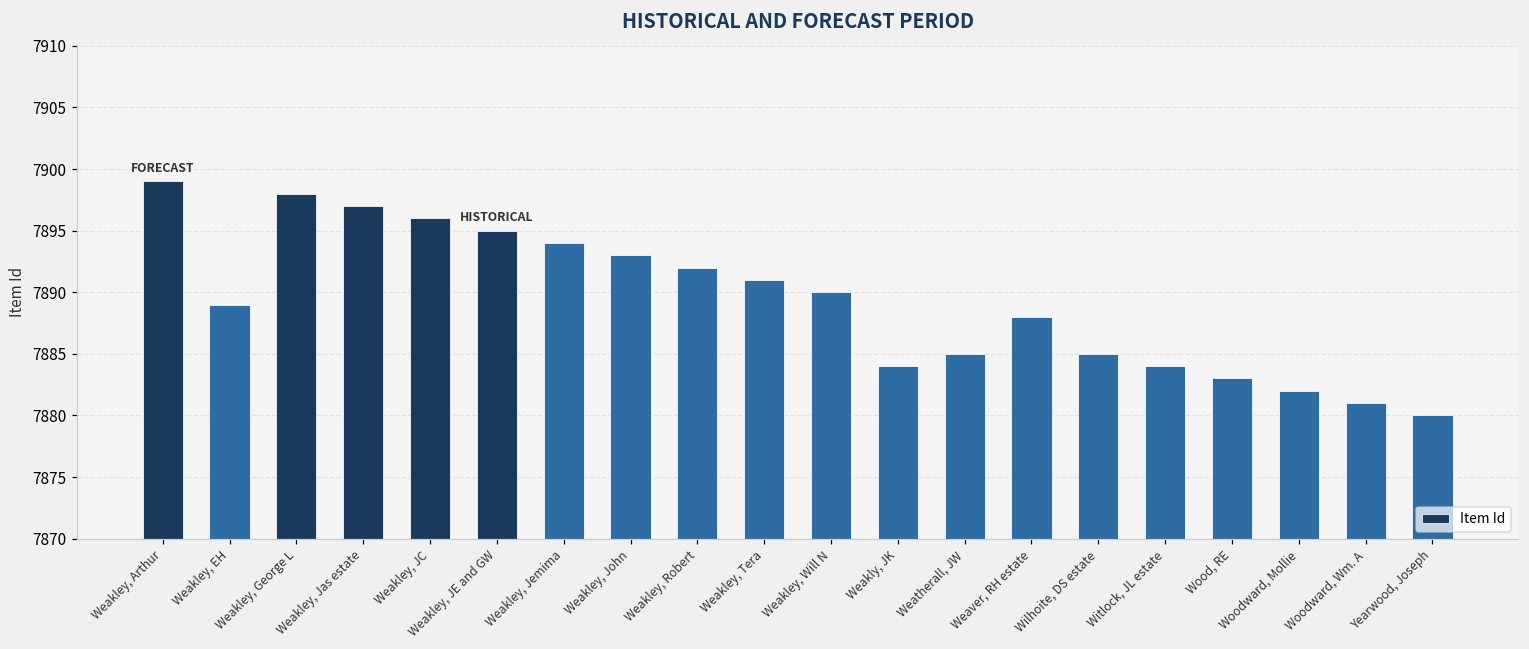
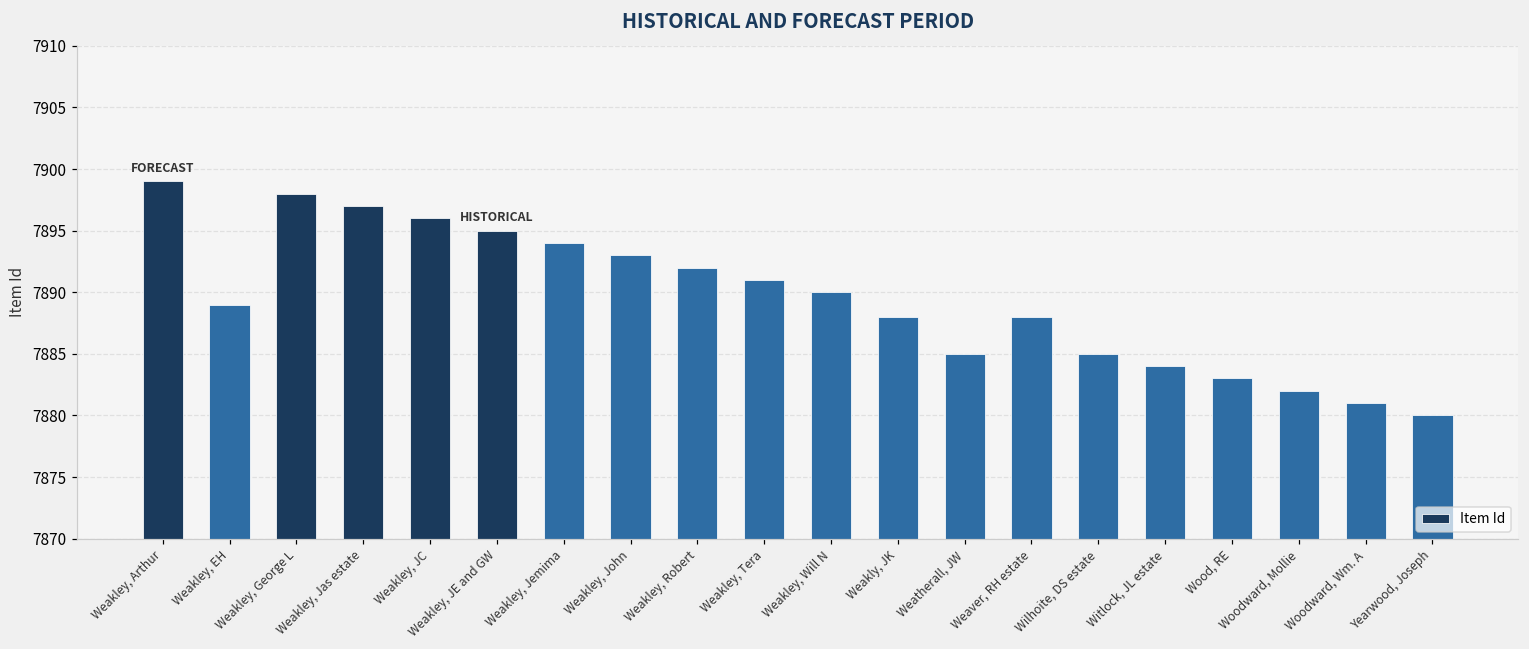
Weakly, JK: 7884 -> 7888
